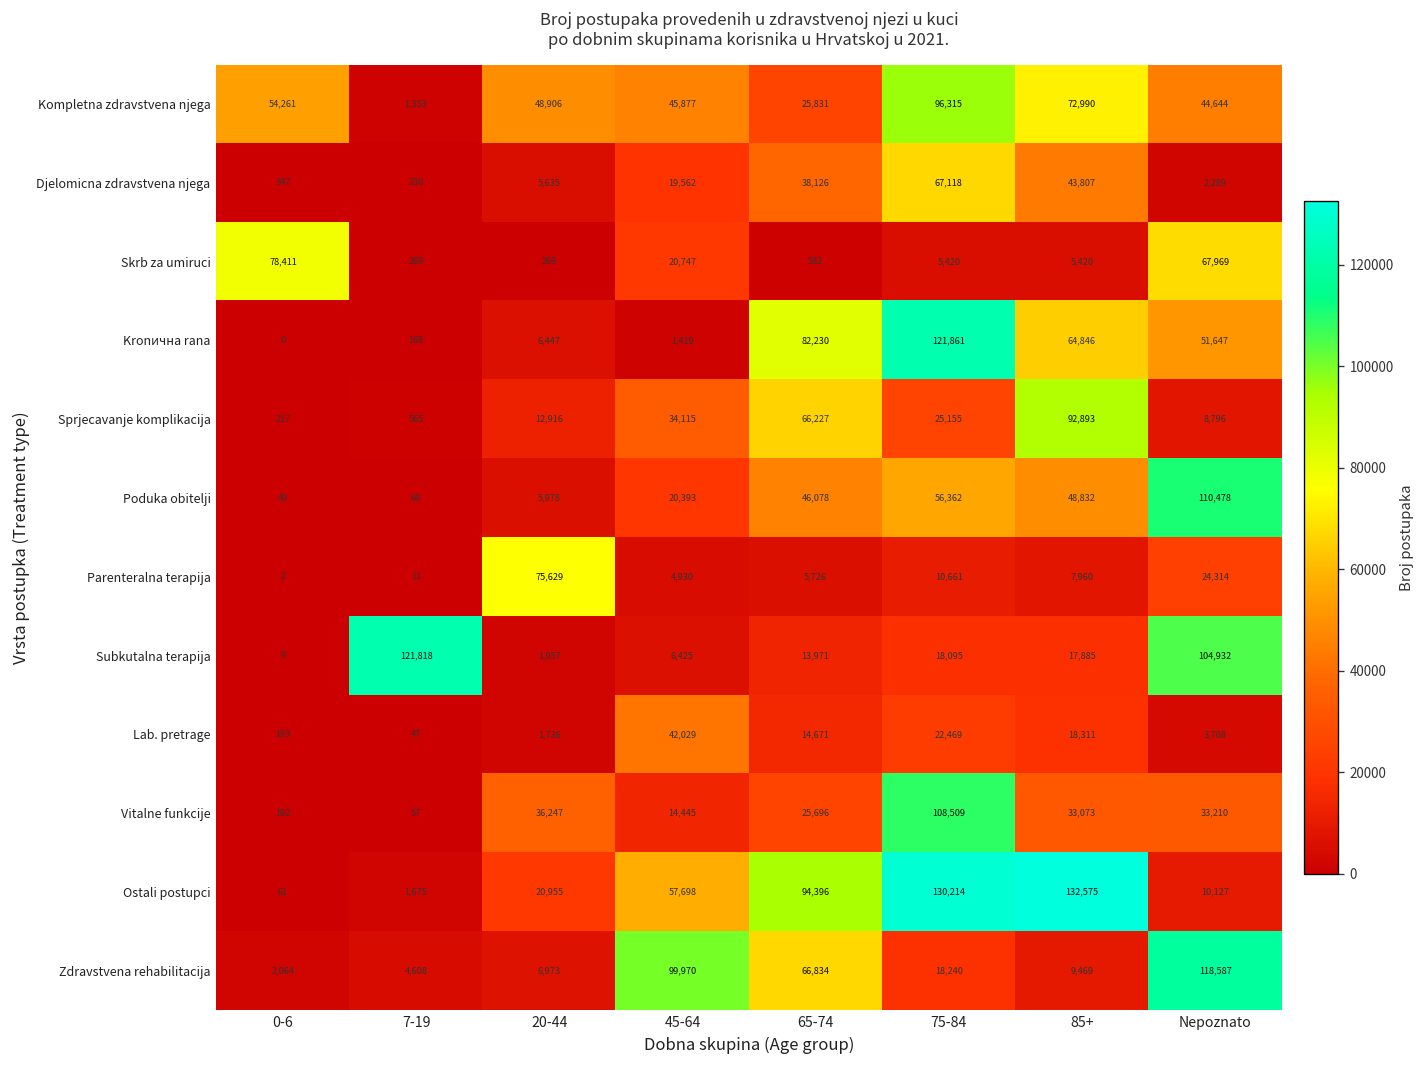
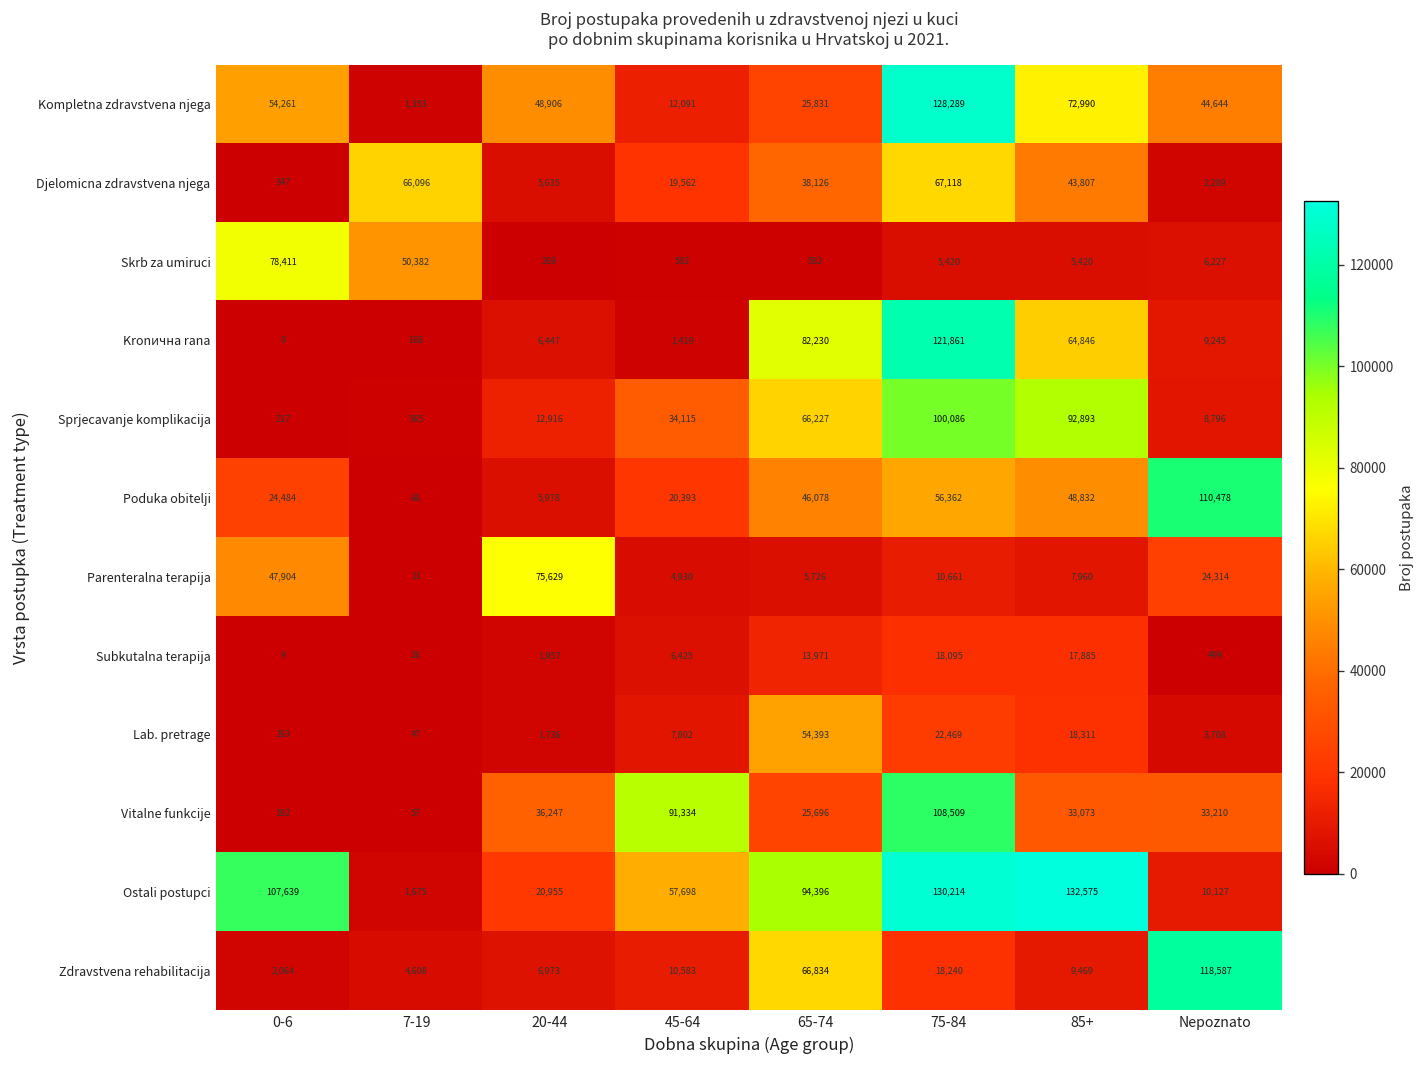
Kompletna zdravstvena njega, 45-64: 45,877 -> 12,091
Kompletna zdravstvena njega, 75-84: 96,315 -> 128,289
Djelomicna zdravstvena njega, 7-19: 230 -> 66,096
Skrb za umiruci, 7-19: 269 -> 50,382
Skrb za umiruci, 45-64: 20,747 -> 582
Skrb za umiruci, Nepoznato: 67,969 -> 6,227
Kronична rana, Nepoznato: 51,647 -> 9,245
Sprjecavanje komplikacija, 75-84: 25,155 -> 100,086
Poduka obitelji, 0-6: 49 -> 24,484
Parenteralna terapija, 0-6: 2 -> 47,904
Subkutalna terapija, 7-19: 121,818 -> 26
Subkutalna terapija, Nepoznato: 104,932 -> 499
Lab. pretrage, 45-64: 42,029 -> 7,802
Lab. pretrage, 65-74: 14,671 -> 54,393
Vitalne funkcije, 45-64: 14,445 -> 91,334
Ostali postupci, 0-6: 61 -> 107,639
Zdravstvena rehabilitacija, 45-64: 99,970 -> 10,583
